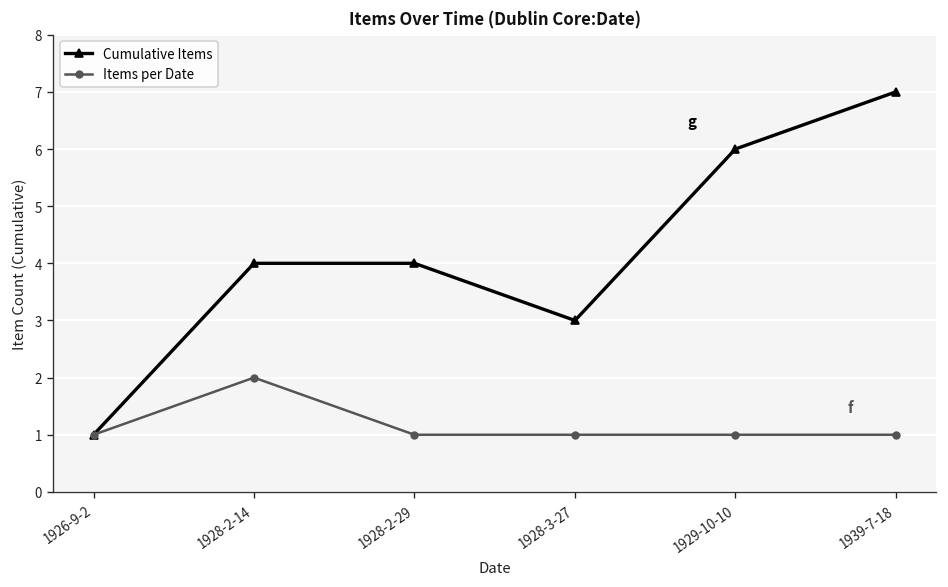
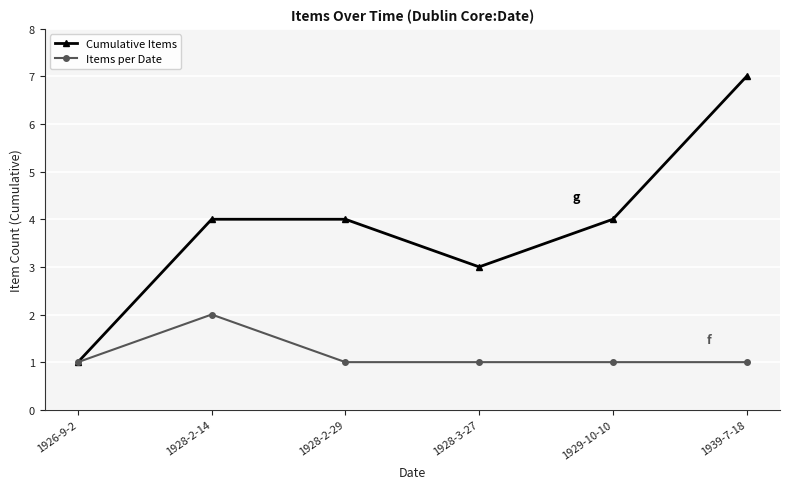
Cumulative Items, 1929-10-10: 6 -> 4
